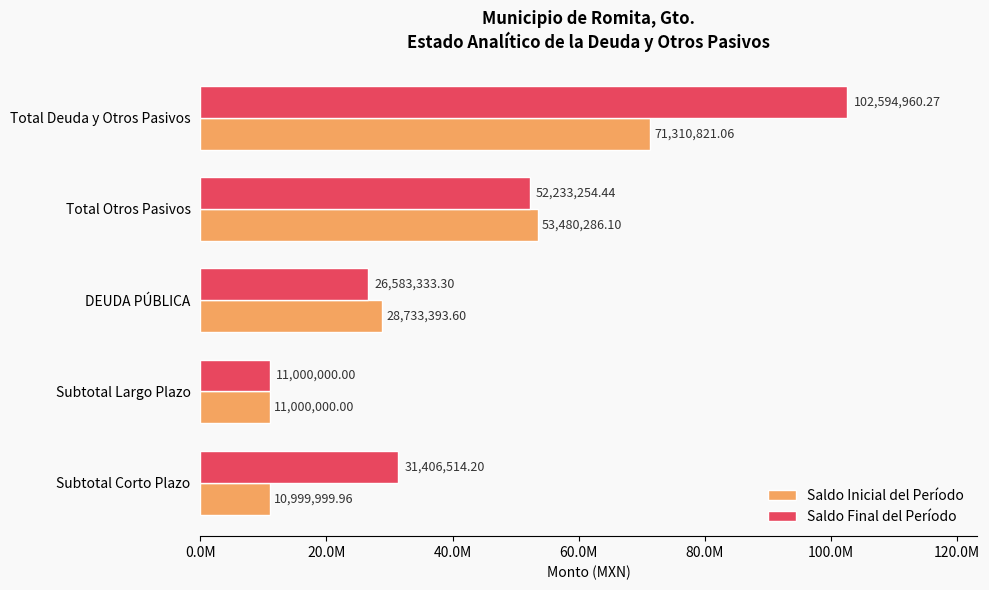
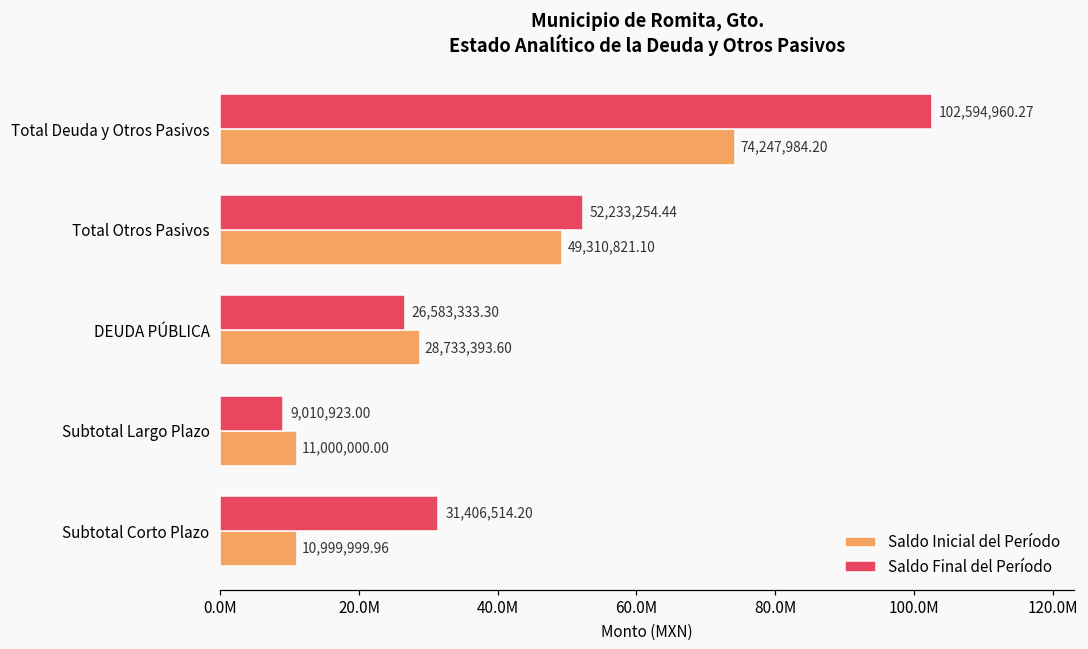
Saldo Inicial del Período, Total Deuda y Otros Pasivos: 71,310,821.06 -> 74,247,984.20
Saldo Inicial del Período, Total Otros Pasivos: 53,480,286.10 -> 49,310,821.10
Saldo Final del Período, Subtotal Largo Plazo: 11,000,000.00 -> 9,010,923.00
